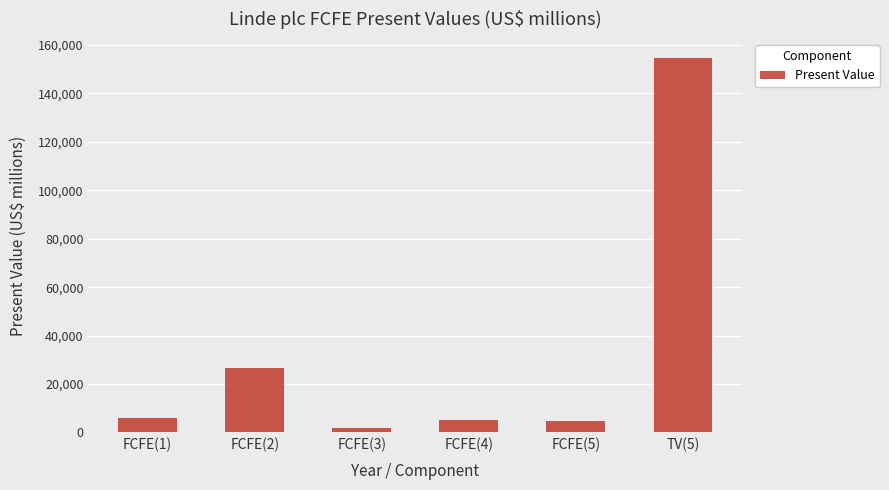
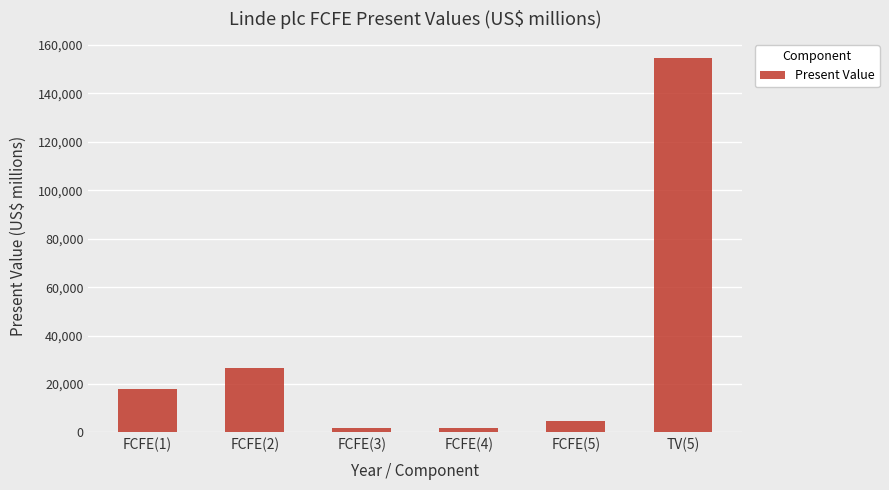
FCFE(1): 6,000 -> 18,000
FCFE(4): 5,000 -> 2,000
